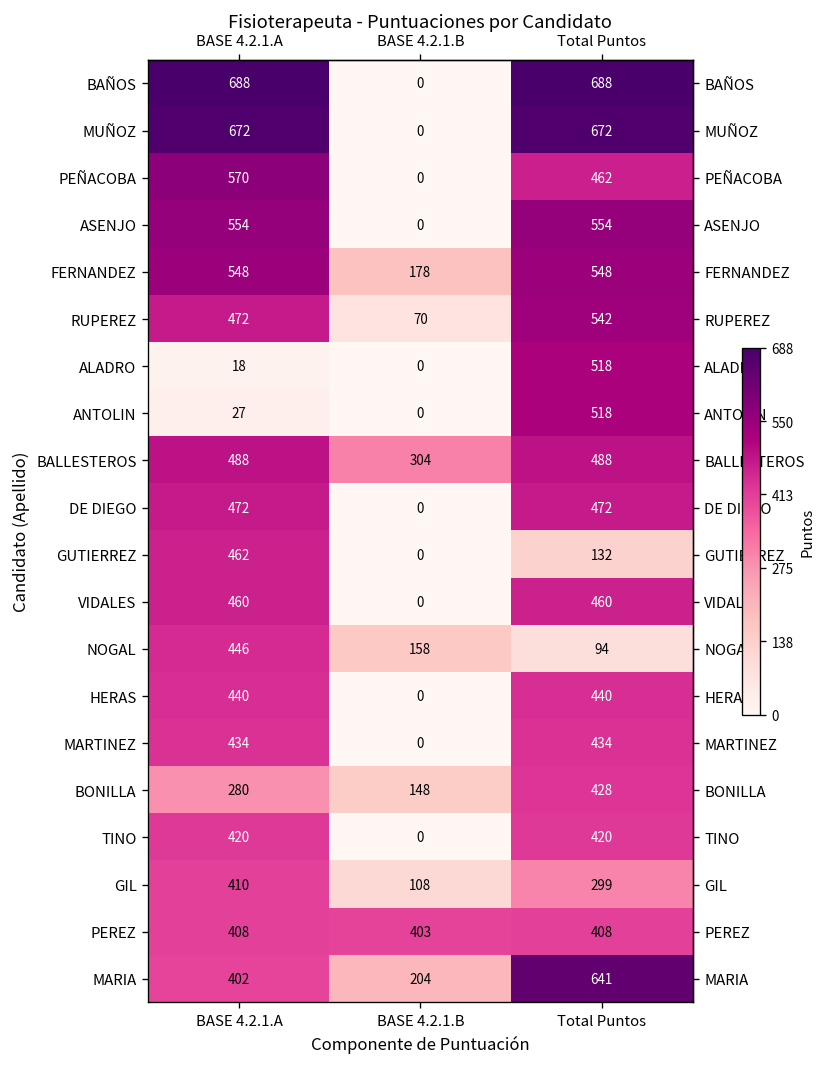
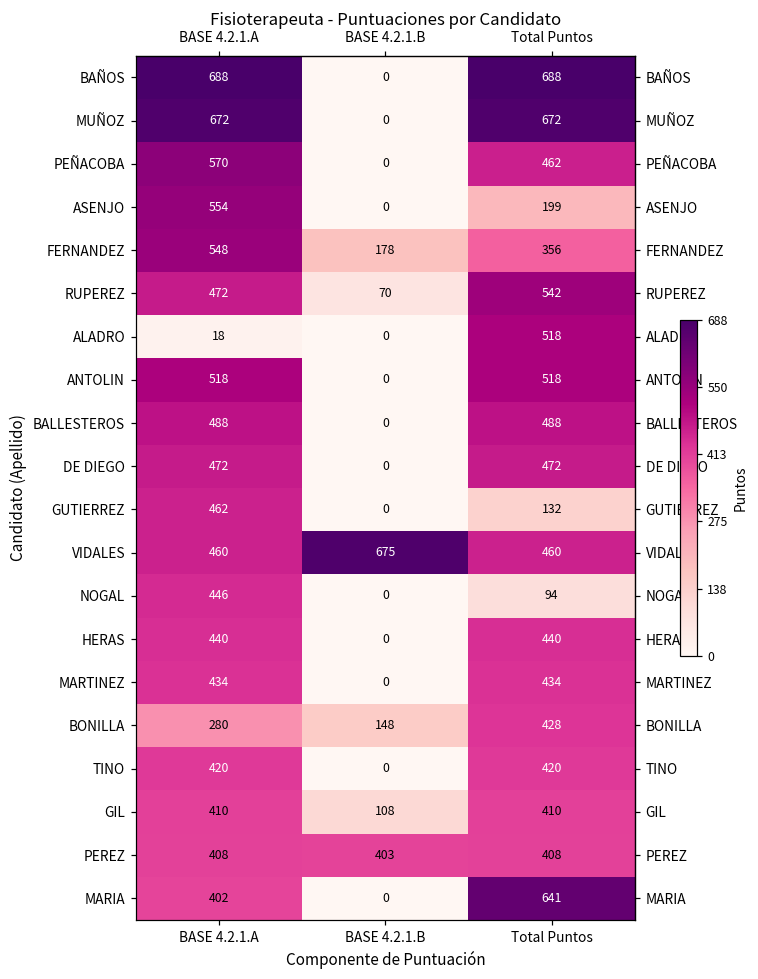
ASENJO, Total Puntos: 554 -> 199
FERNANDEZ, Total Puntos: 548 -> 356
ANTOLIN, BASE 4.2.1.A: 27 -> 518
BALLESTEROS, BASE 4.2.1.B: 304 -> 0
VIDALES, BASE 4.2.1.B: 0 -> 675
NOGAL, BASE 4.2.1.B: 158 -> 0
GIL, Total Puntos: 299 -> 410
MARIA, BASE 4.2.1.B: 204 -> 0
